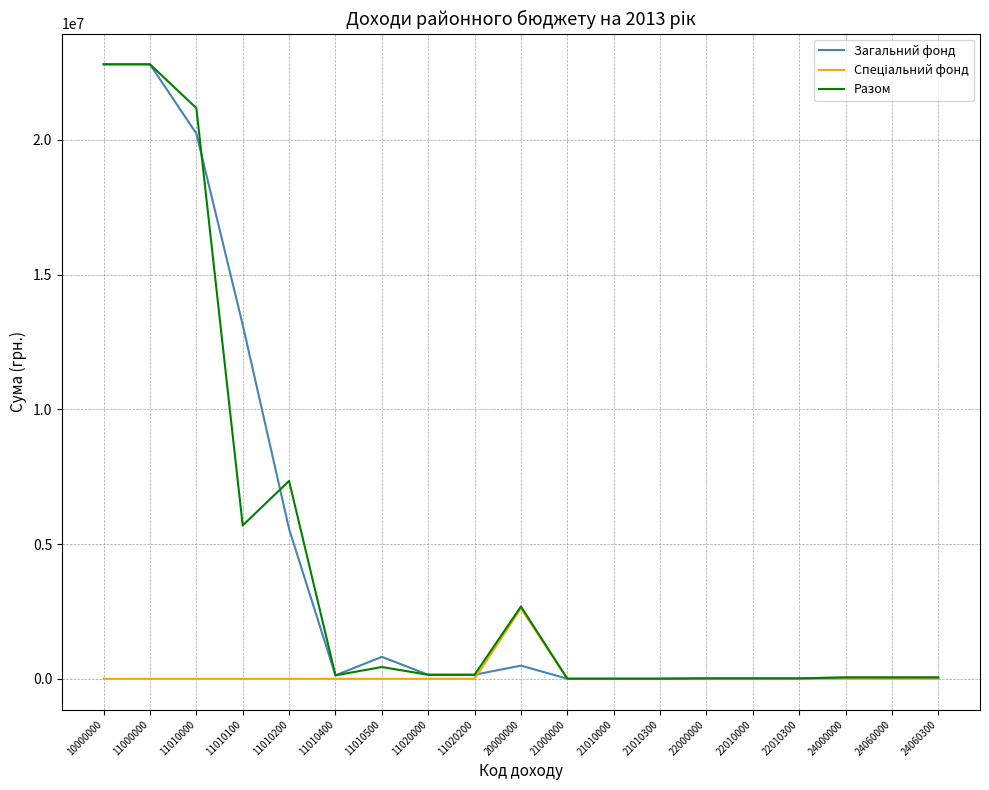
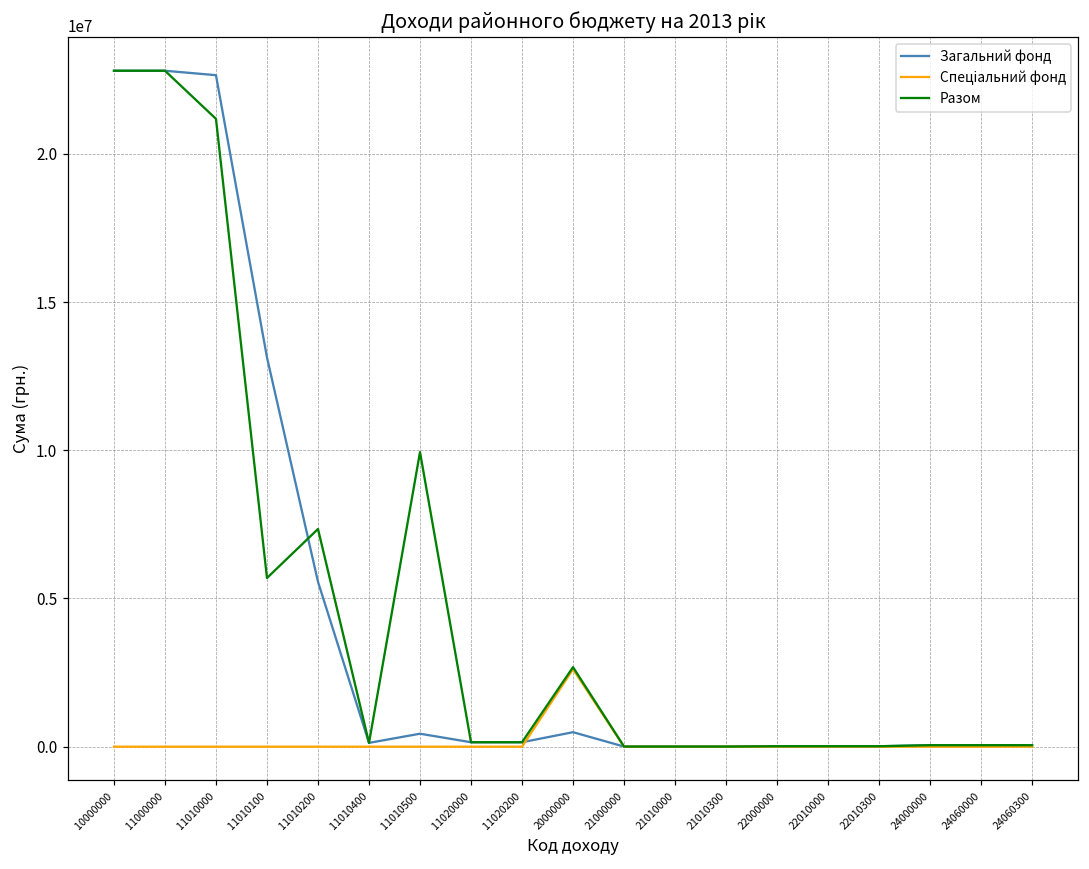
Загальний фонд, 11010000: 20200000 -> 22700000
Загальний фонд, 11010500: 800000 -> 400000
Разом, 11010500: 400000 -> 9900000
